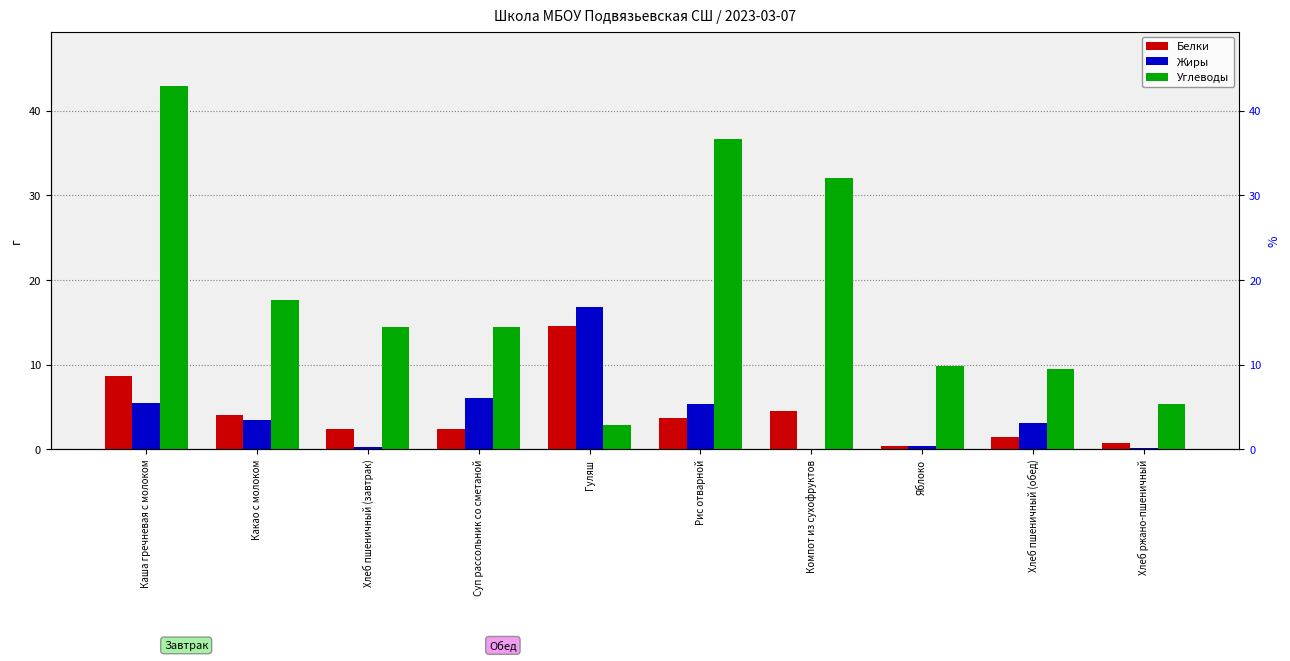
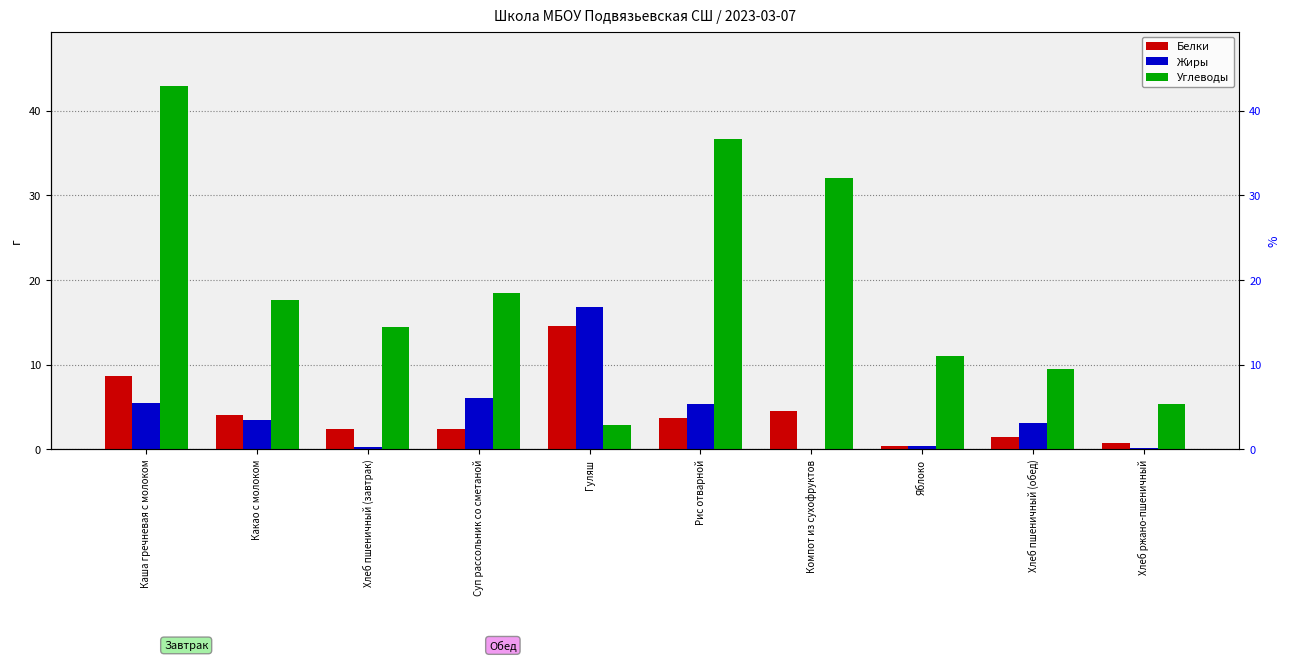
Углеводы, Суп рассольник со сметаной: 14 -> 18
Углеводы, Яблоко: 10 -> 11
